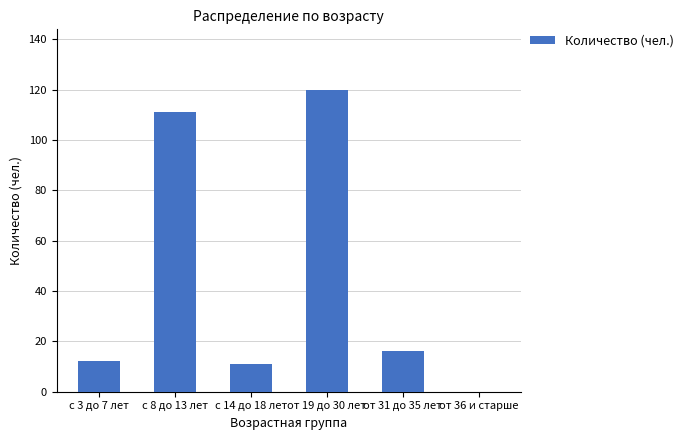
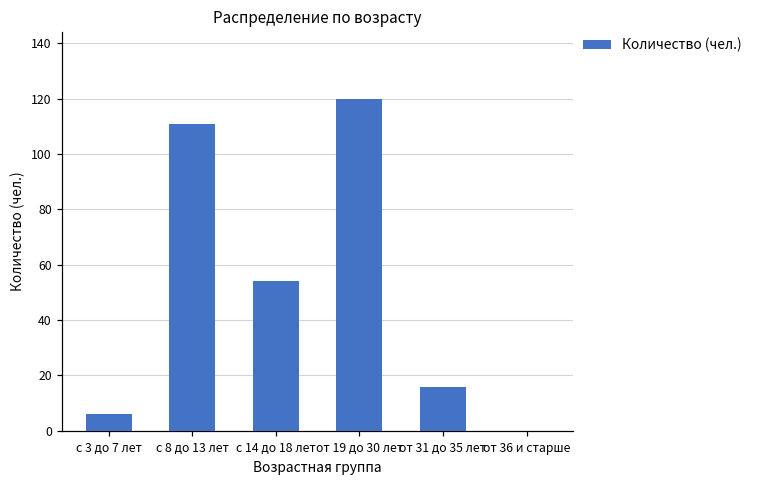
с 3 до 7 лет: 12 -> 6
с 14 до 18 лет: 11 -> 54
